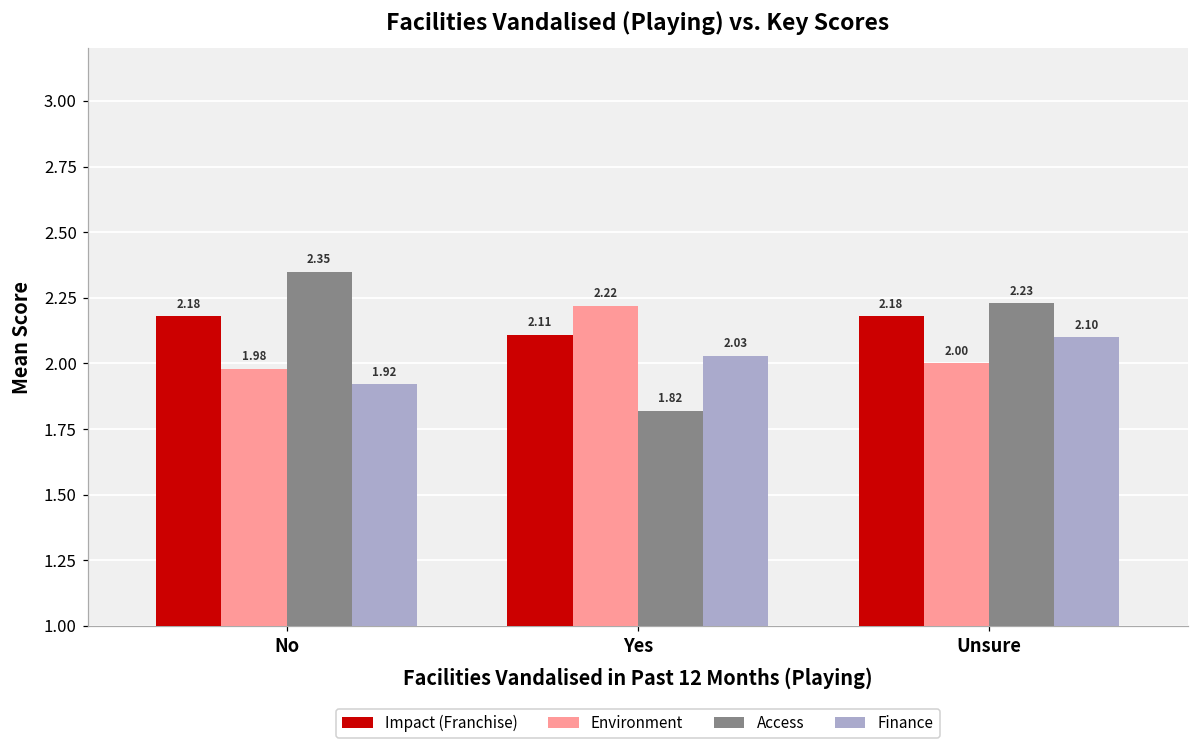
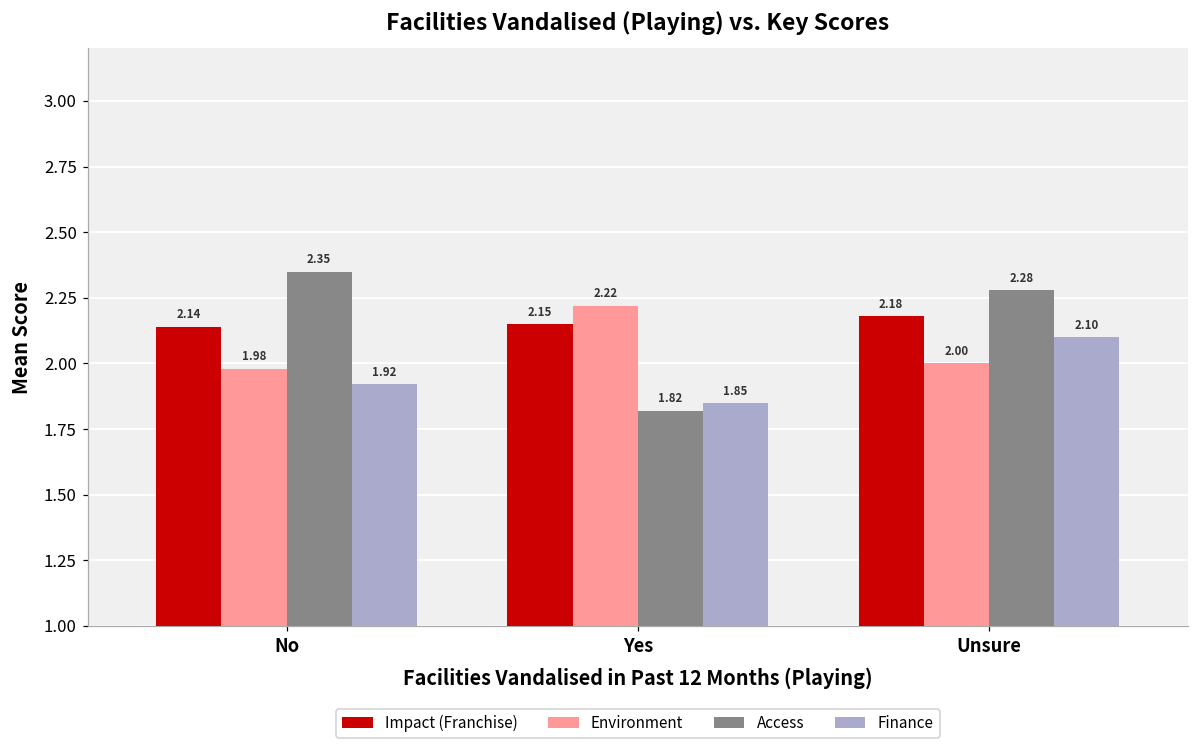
Impact (Franchise), No: 2.18 -> 2.14
Impact (Franchise), Yes: 2.11 -> 2.15
Finance, Yes: 2.03 -> 1.85
Access, Unsure: 2.23 -> 2.28
